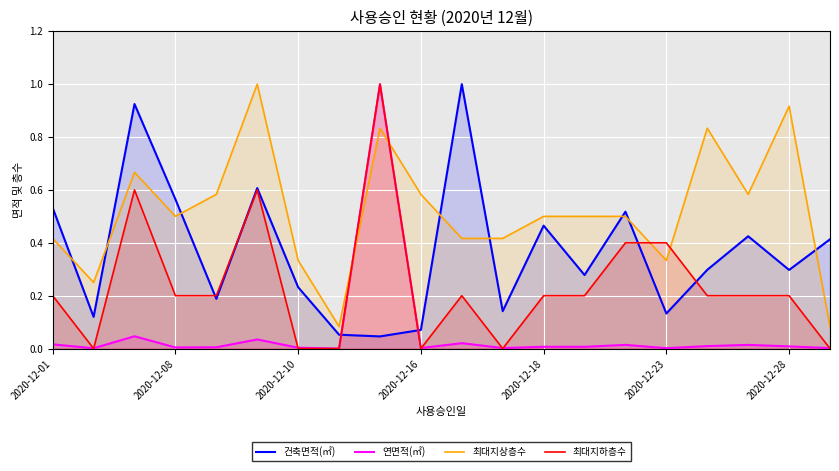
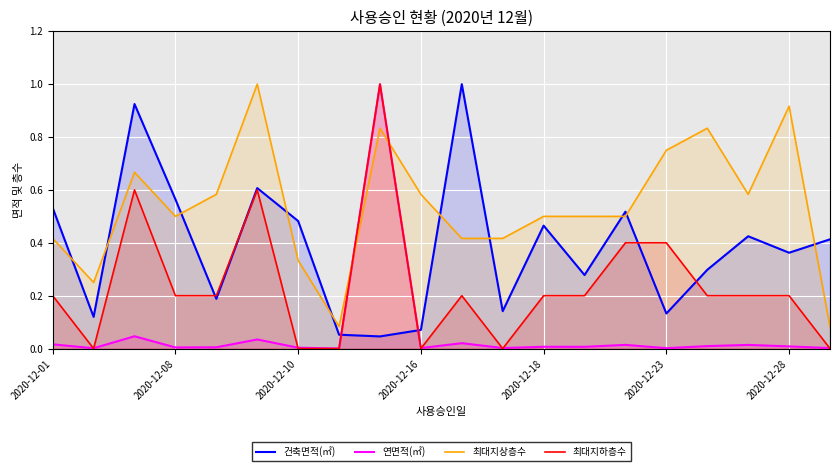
건축면적(㎡), 2020-12-10: 0.23 -> 0.48
최대지상층수, 2020-12-23: 0.33 -> 0.75
건축면적(㎡), 2020-12-28: 0.30 -> 0.36
